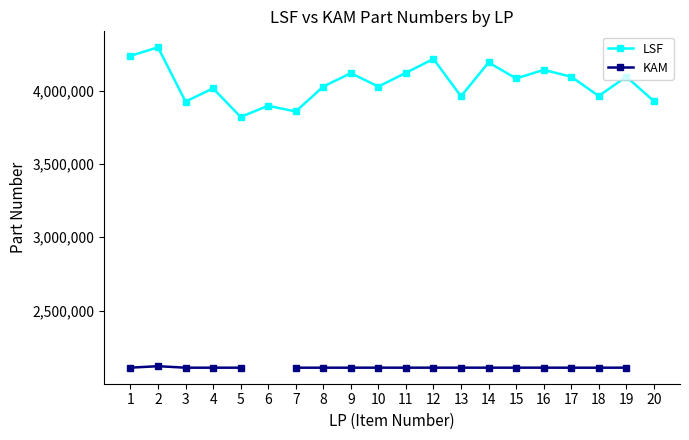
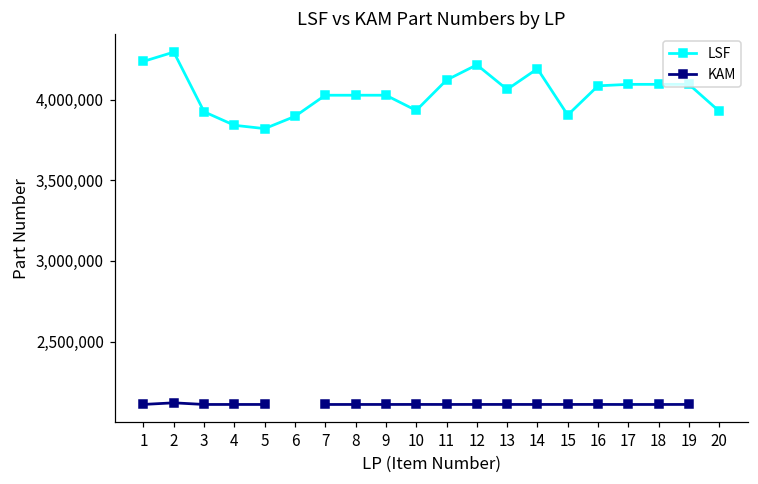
LSF, 4: 4,020,000 -> 3,840,000
LSF, 7: 3,860,000 -> 4,030,000
LSF, 9: 4,120,000 -> 4,030,000
LSF, 10: 4,030,000 -> 3,930,000
LSF, 13: 3,960,000 -> 4,060,000
LSF, 15: 4,080,000 -> 3,900,000
LSF, 16: 4,140,000 -> 4,090,000
LSF, 18: 3,960,000 -> 4,100,000
